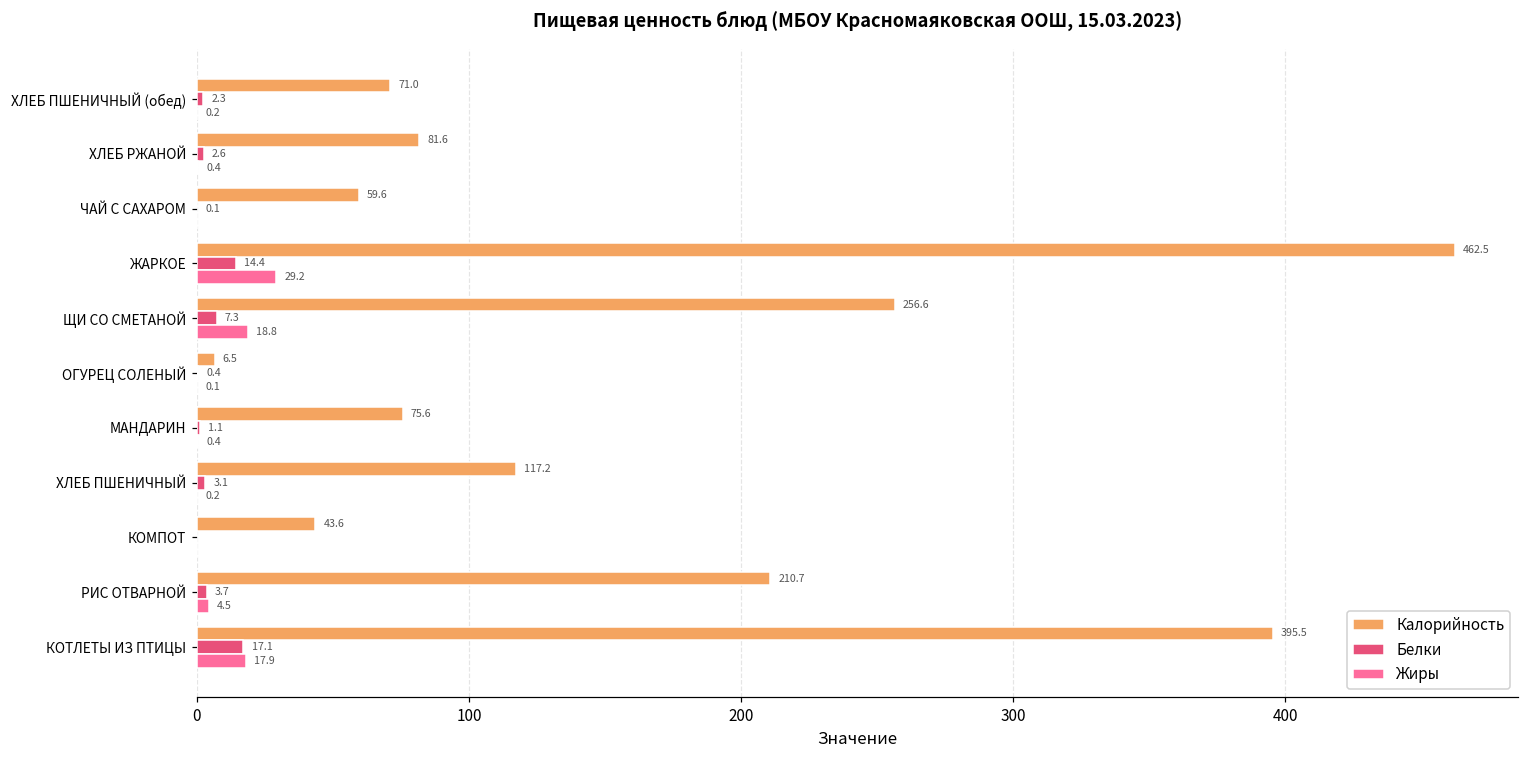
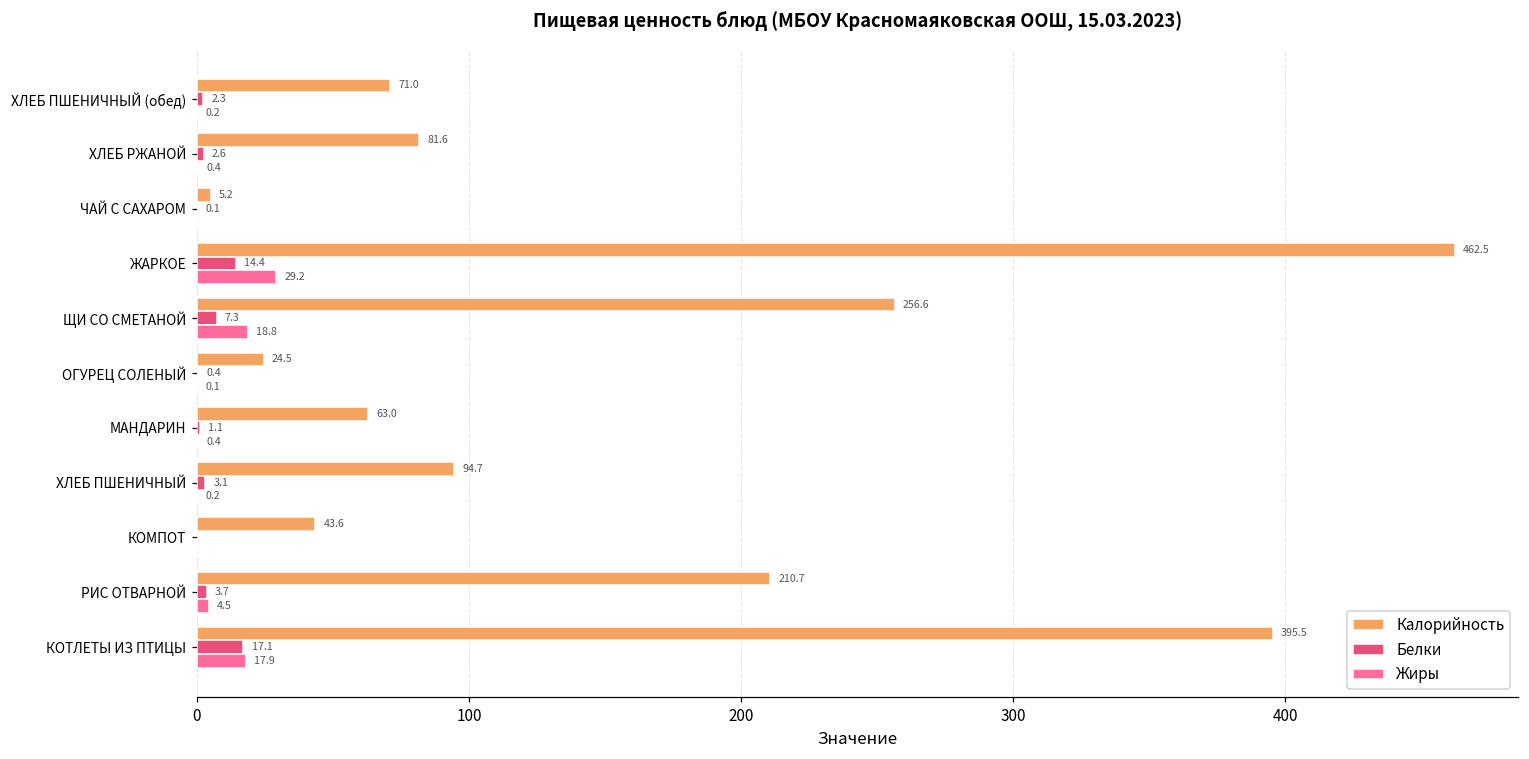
Калорийность, ЧАЙ С САХАРОМ: 59.6 -> 5.2
Калорийность, ОГУРЕЦ СОЛЕНЫЙ: 6.5 -> 24.5
Калорийность, МАНДАРИН: 75.6 -> 63.0
Калорийность, ХЛЕБ ПШЕНИЧНЫЙ: 117.2 -> 94.7
